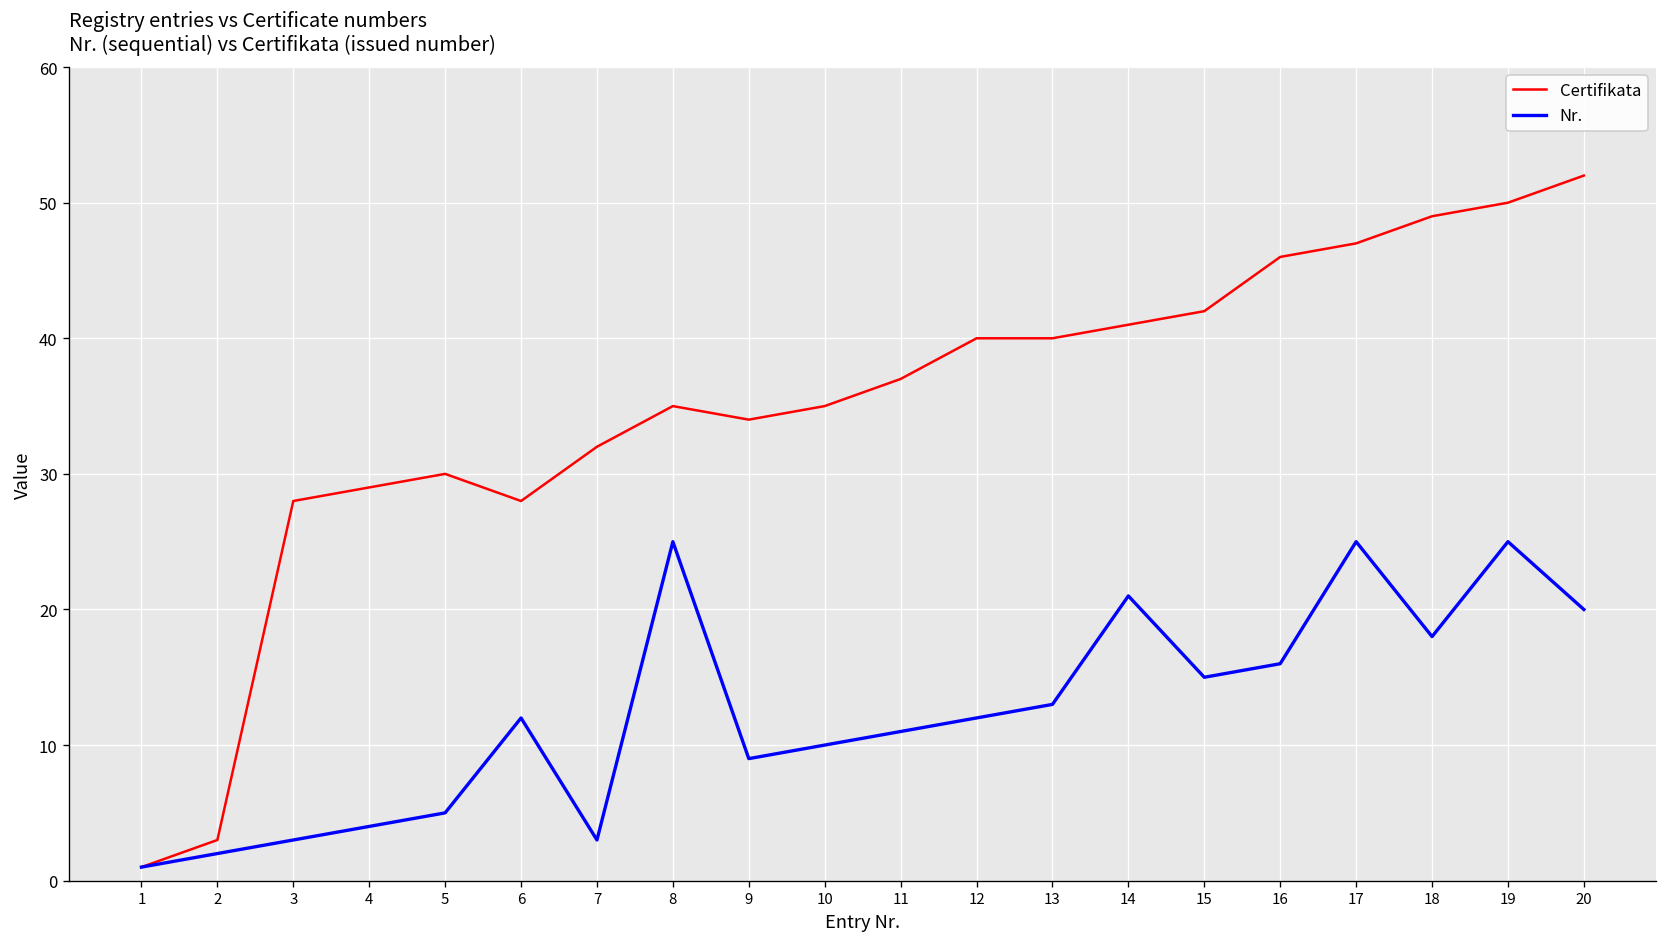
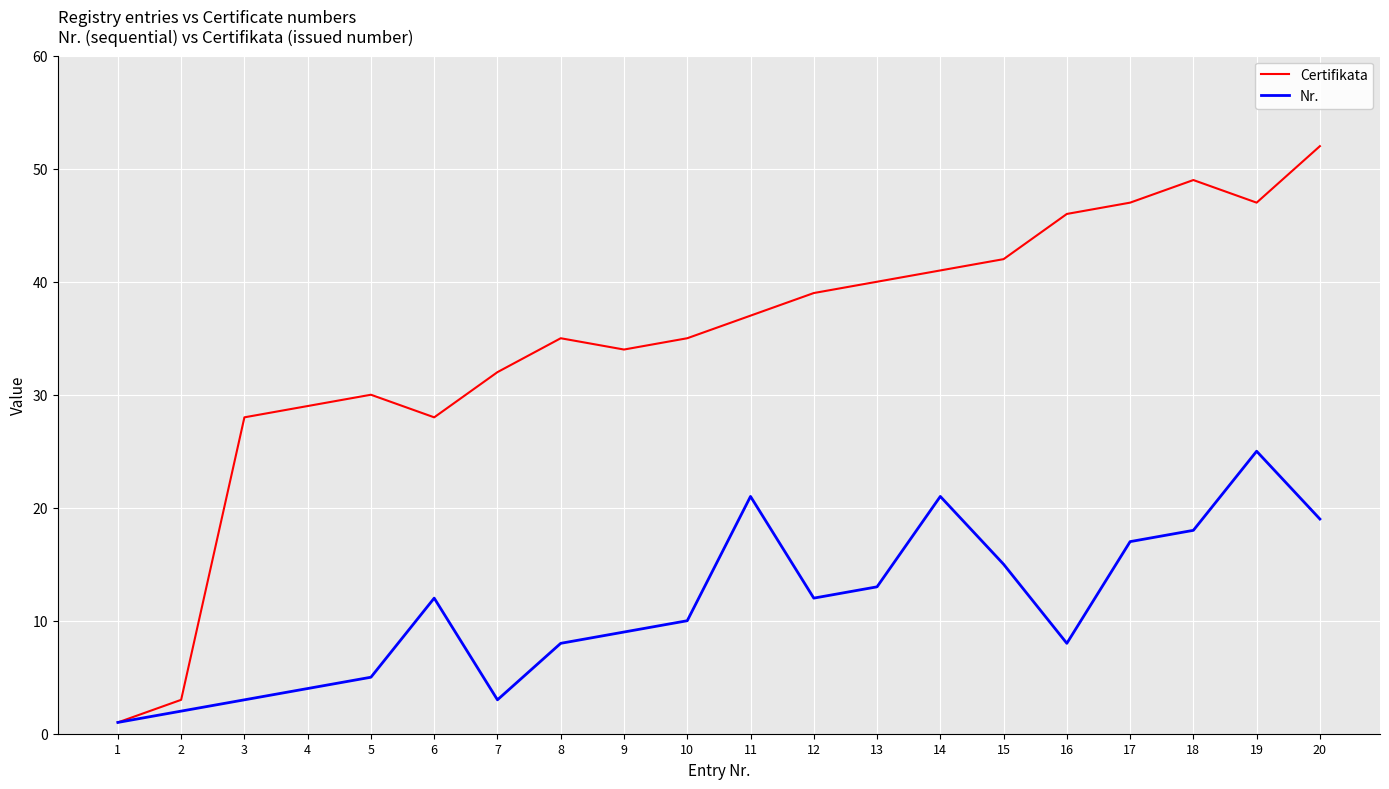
Nr., 8: 25 -> 8
Nr., 11: 11 -> 21
Certifikata, 12: 40 -> 39
Nr., 16: 16 -> 8
Nr., 17: 25 -> 17
Certifikata, 19: 50 -> 47
Nr., 20: 20 -> 19
